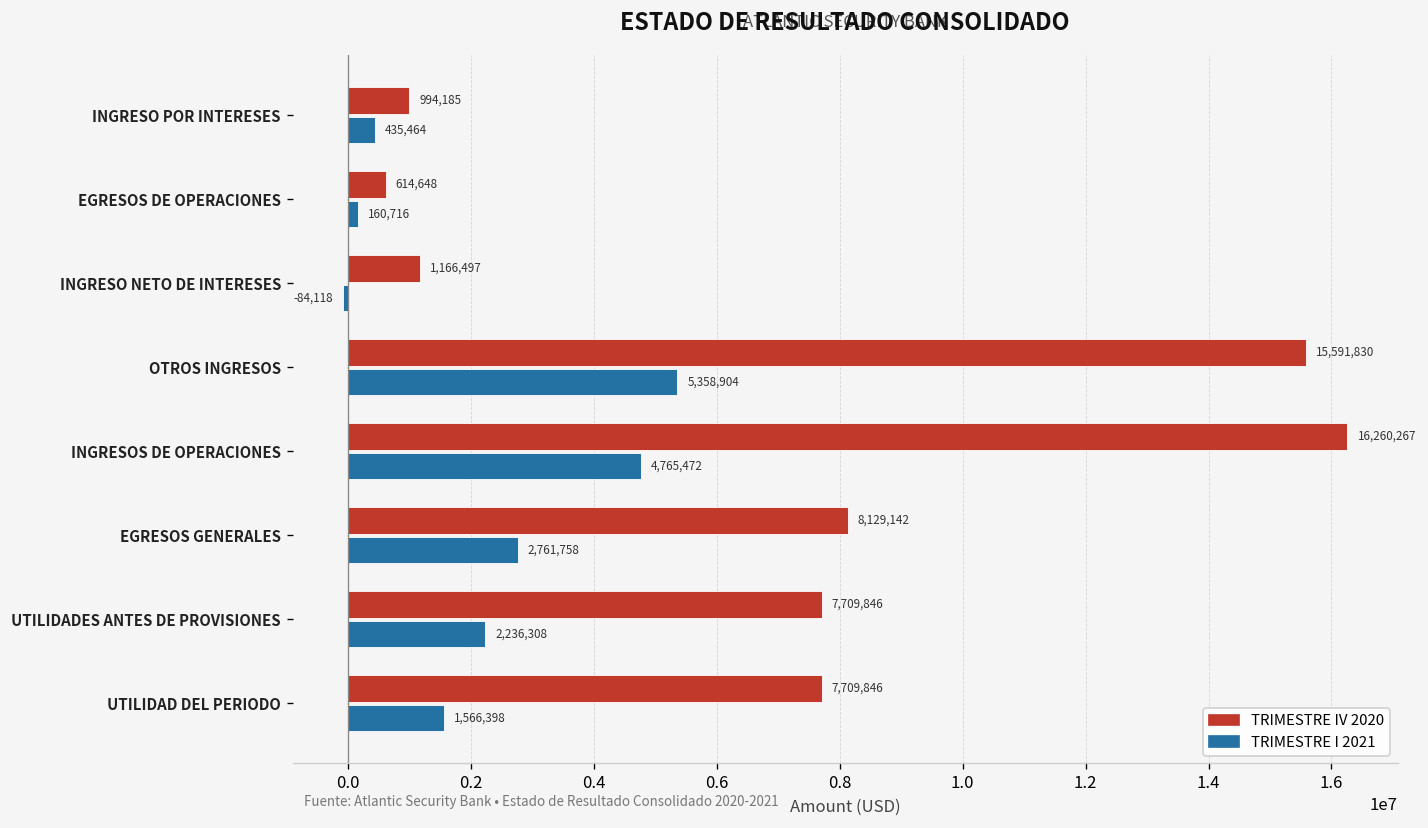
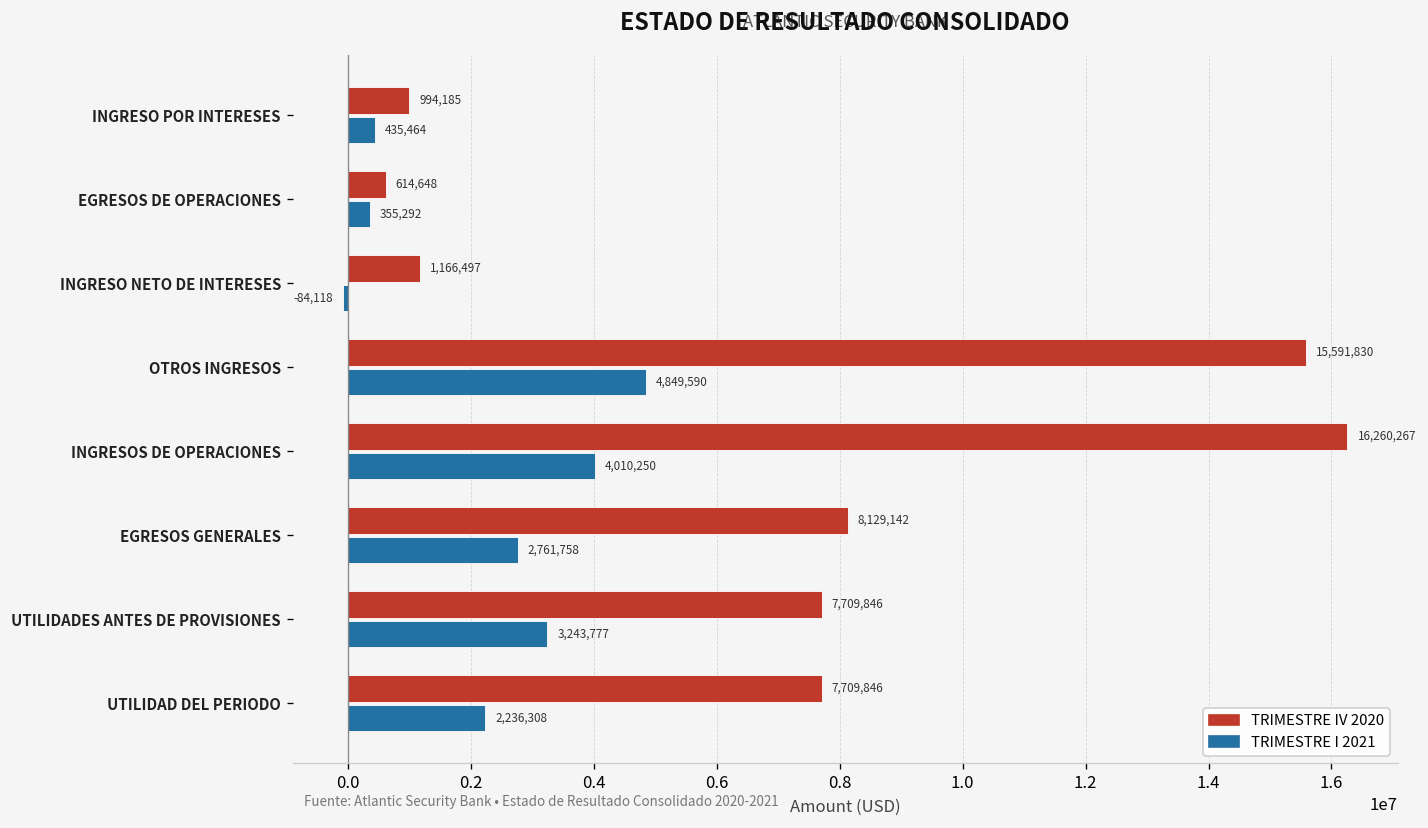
TRIMESTRE I 2021, EGRESOS DE OPERACIONES: 160,716 -> 355,292
TRIMESTRE I 2021, OTROS INGRESOS: 5,358,904 -> 4,849,590
TRIMESTRE I 2021, INGRESOS DE OPERACIONES: 4,765,472 -> 4,010,250
TRIMESTRE I 2021, UTILIDADES ANTES DE PROVISIONES: 2,236,308 -> 3,243,777
TRIMESTRE I 2021, UTILIDAD DEL PERIODO: 1,566,398 -> 2,236,308
